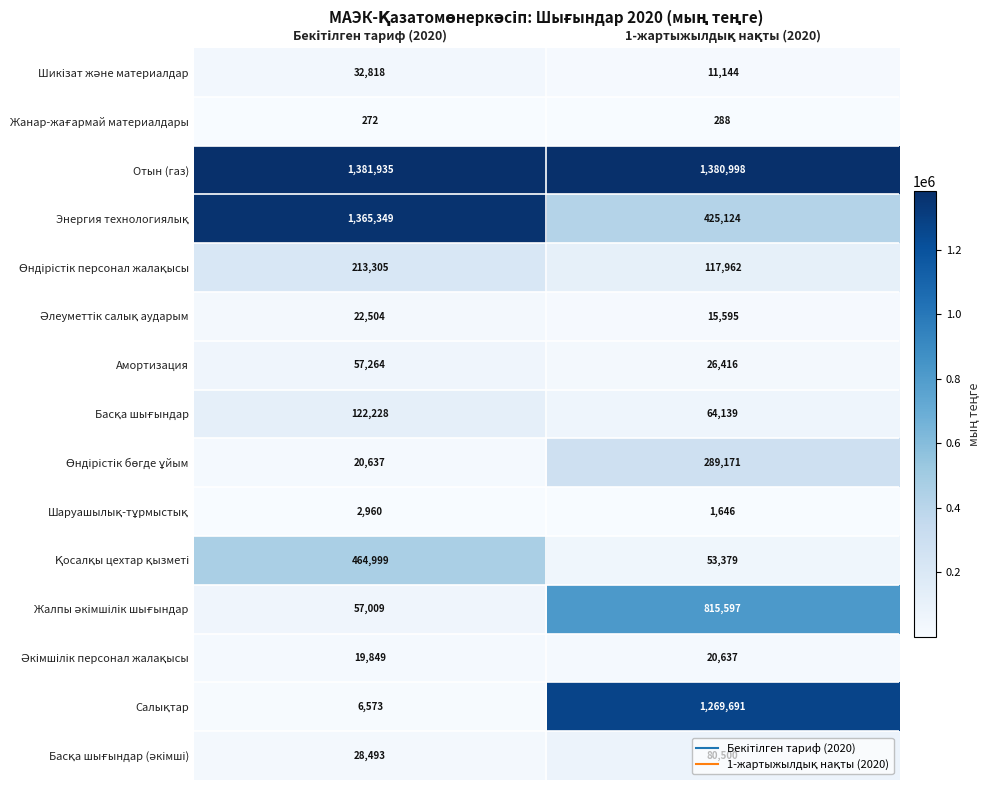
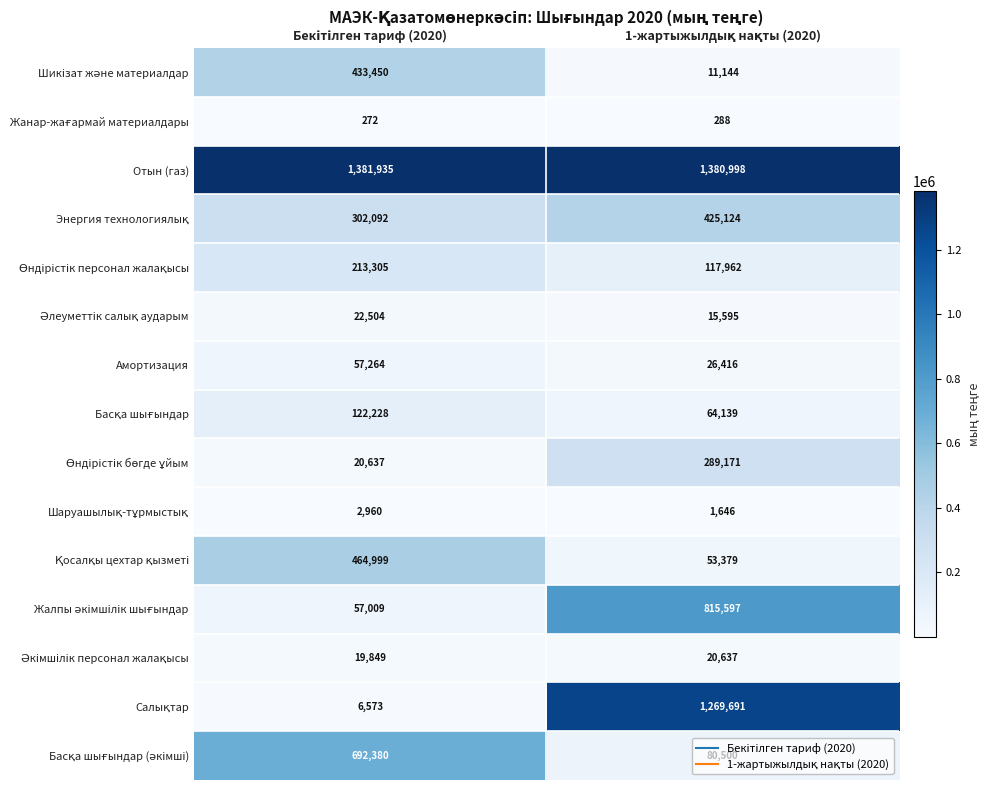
Шикізат және материалдар, Бекітілген тариф (2020): 32,818 -> 433,450
Энергия технологиялық, Бекітілген тариф (2020): 1,365,349 -> 302,092
Басқа шығындар (әкімші), Бекітілген тариф (2020): 28,493 -> 692,380
